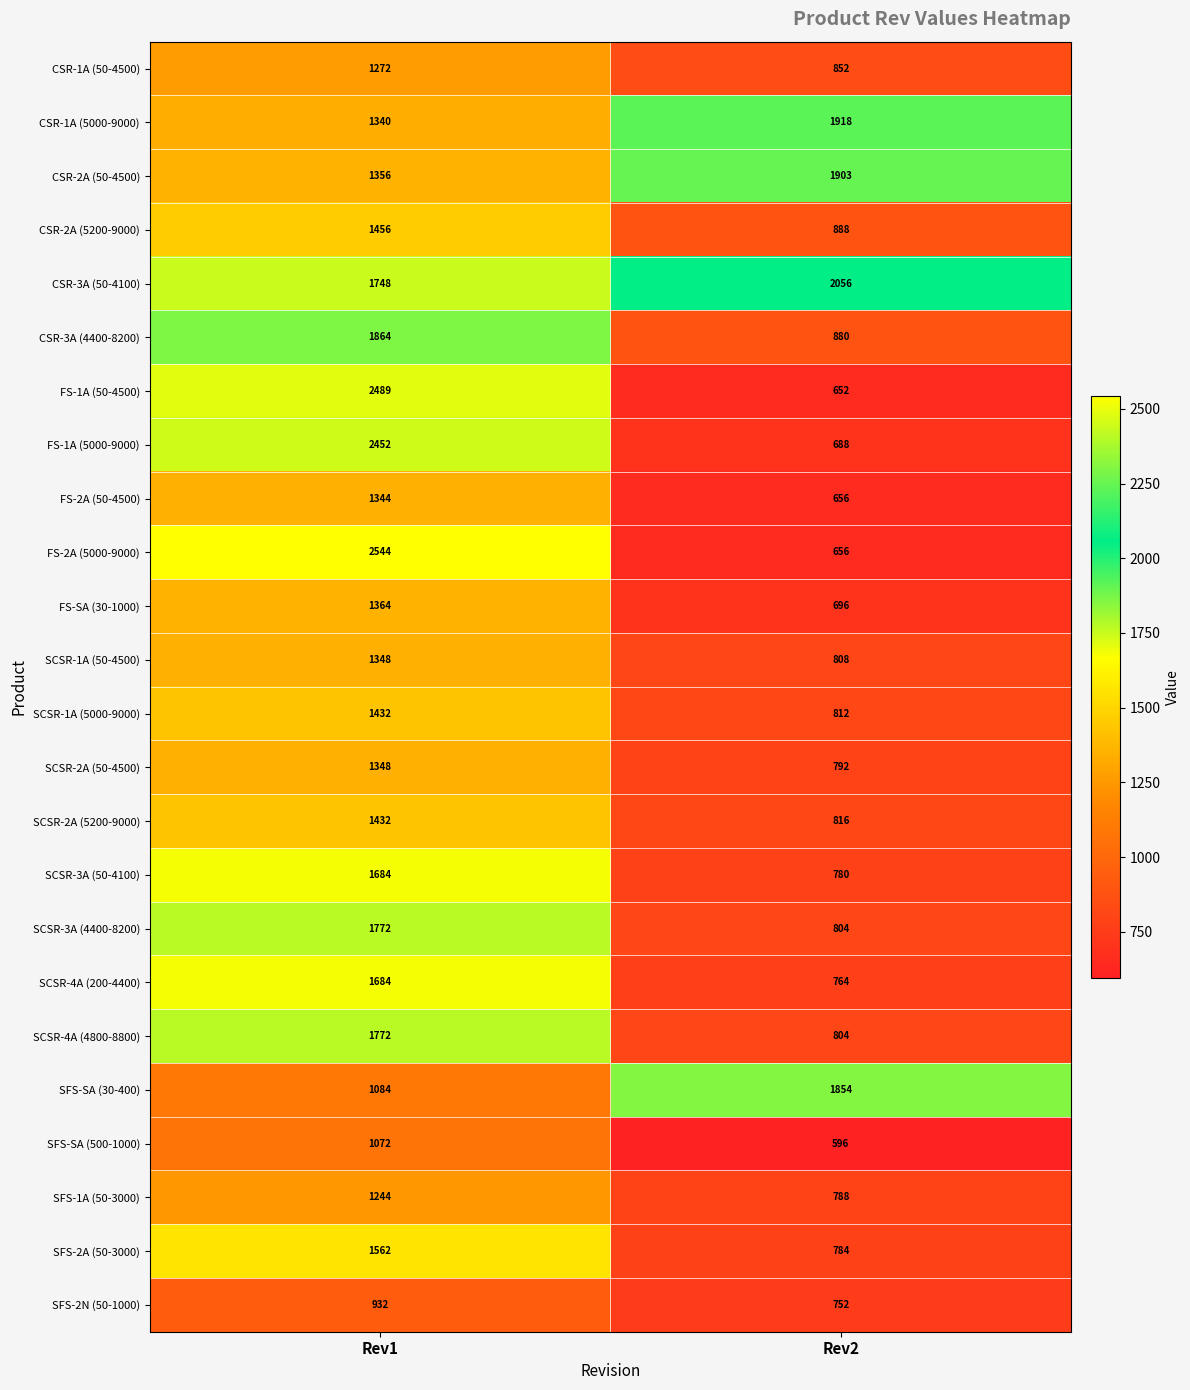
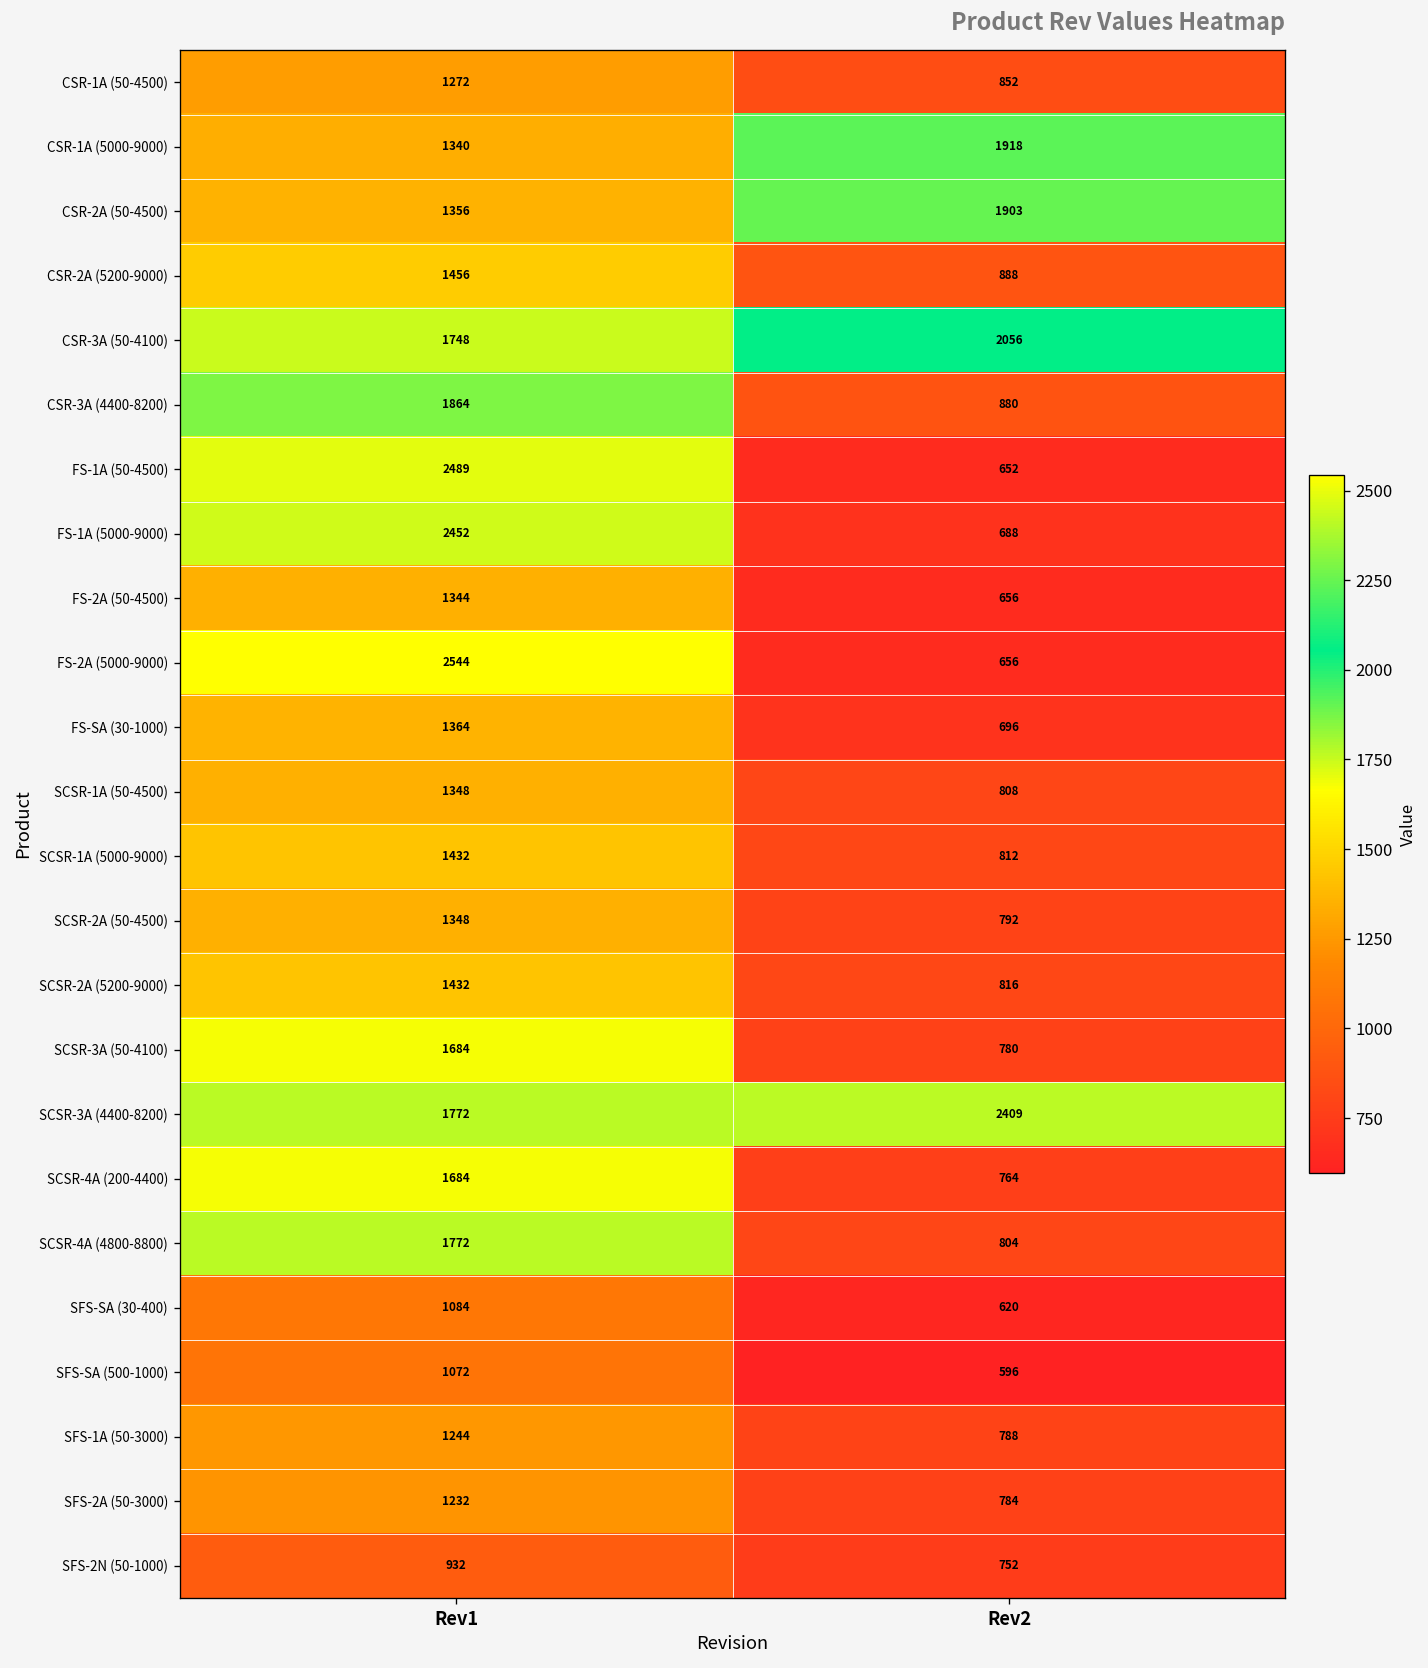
SCSR-3A (4400-8200), Rev2: 804 -> 2409
SFS-SA (30-400), Rev2: 1854 -> 620
SFS-2A (50-3000), Rev1: 1562 -> 1232
